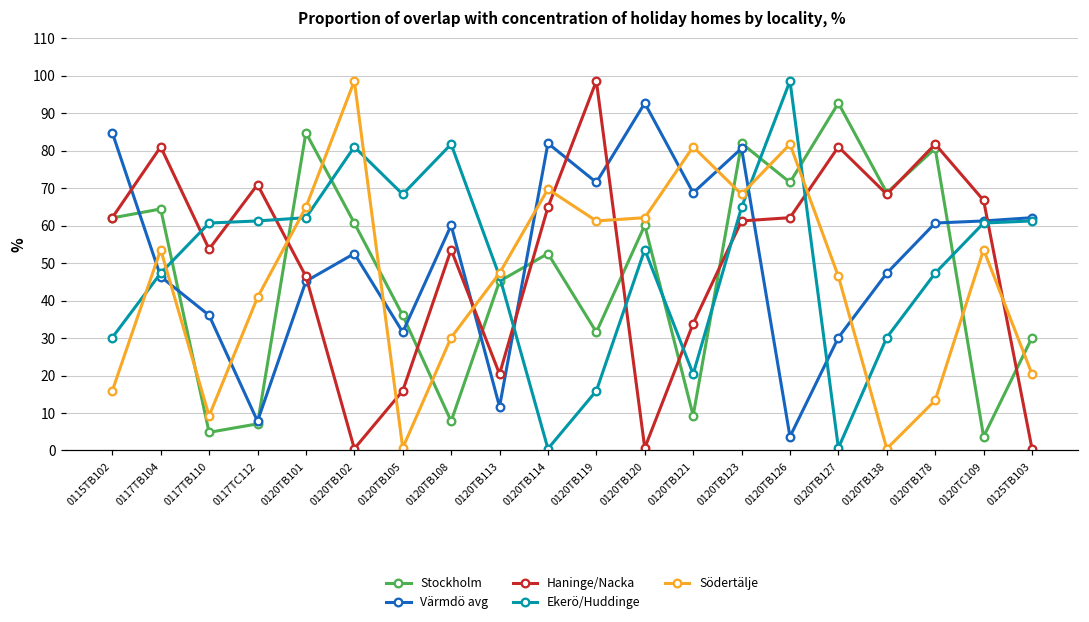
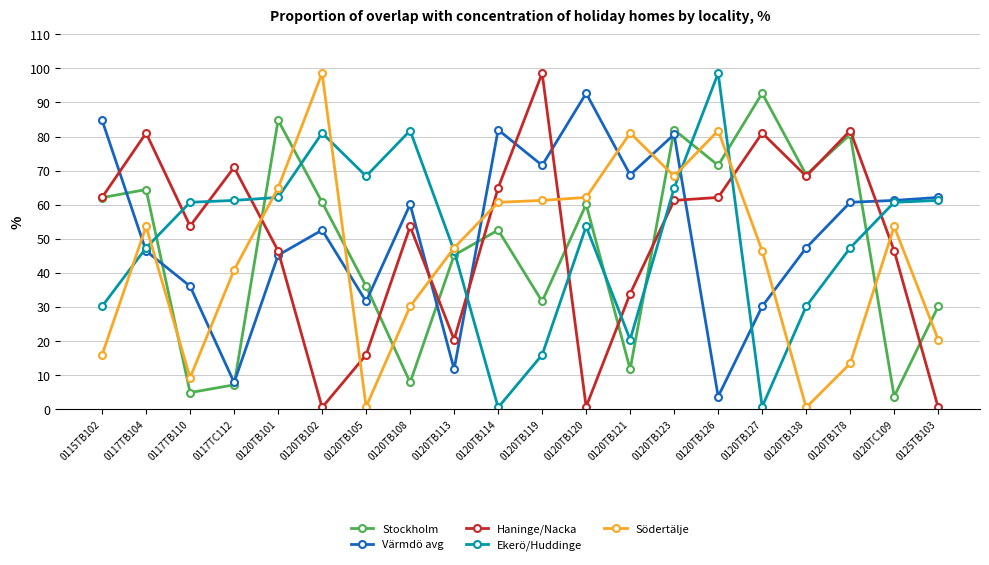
Södertälje, 0120TB114: 70 -> 61
Stockholm, 0120TB121: 9 -> 12
Haninge/Nacka, 0120TC109: 67 -> 46
